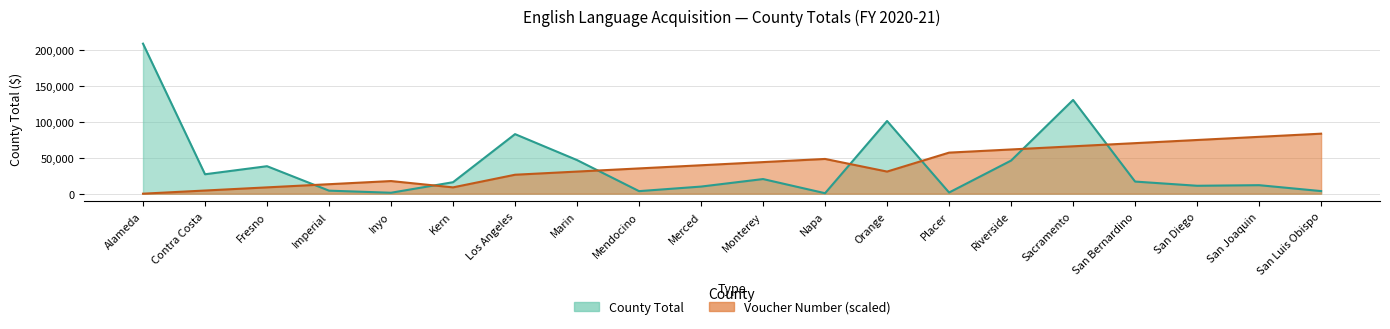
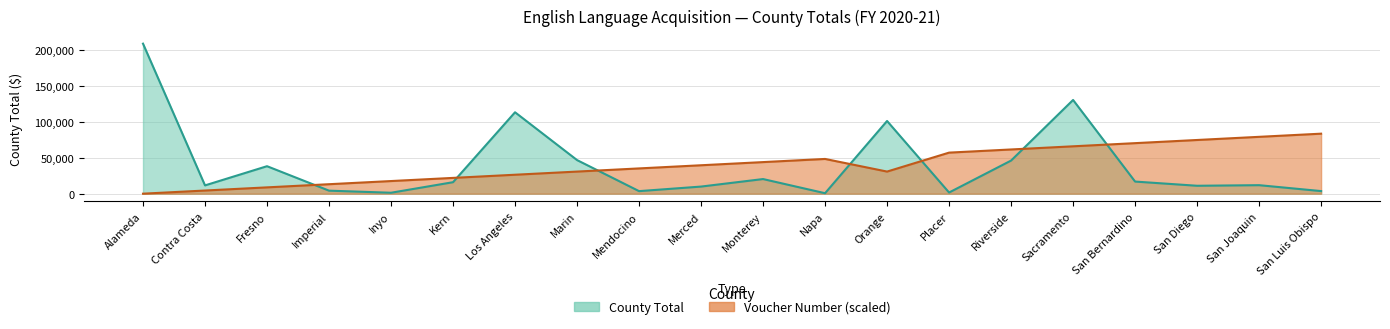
County Total, Contra Costa: 30,000 -> 10,000
Voucher Number (scaled), Kern: 10,000 -> 20,000
County Total, Los Angeles: 80,000 -> 110,000
